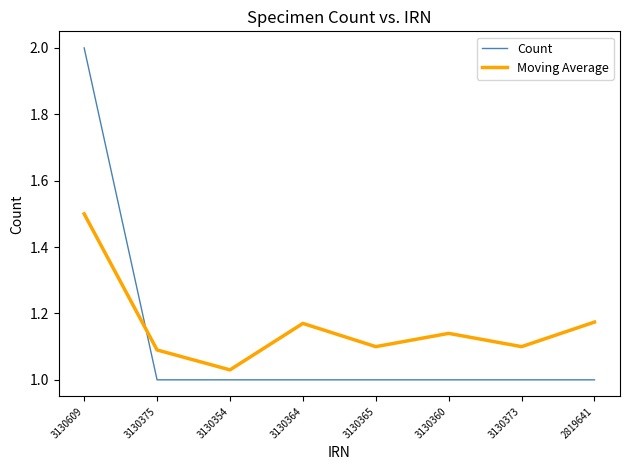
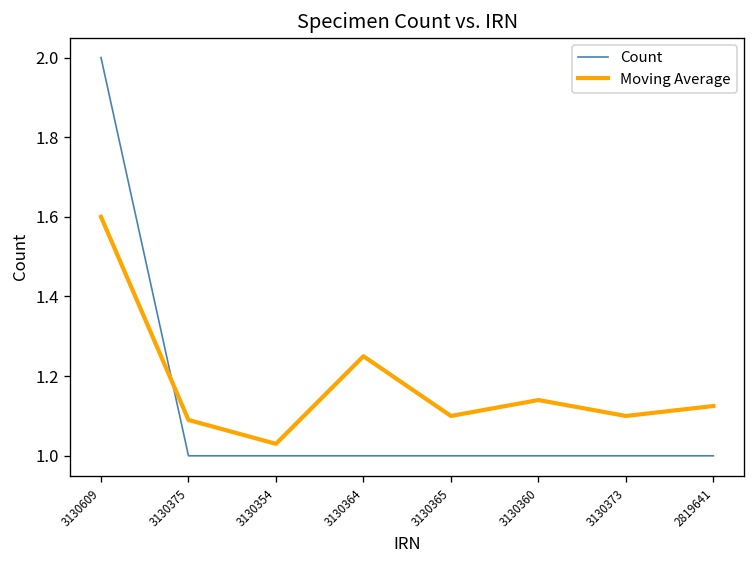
Moving Average, 3130609: 1.5 -> 1.6
Moving Average, 3130364: 1.17 -> 1.25
Moving Average, 2819641: 1.17 -> 1.13
